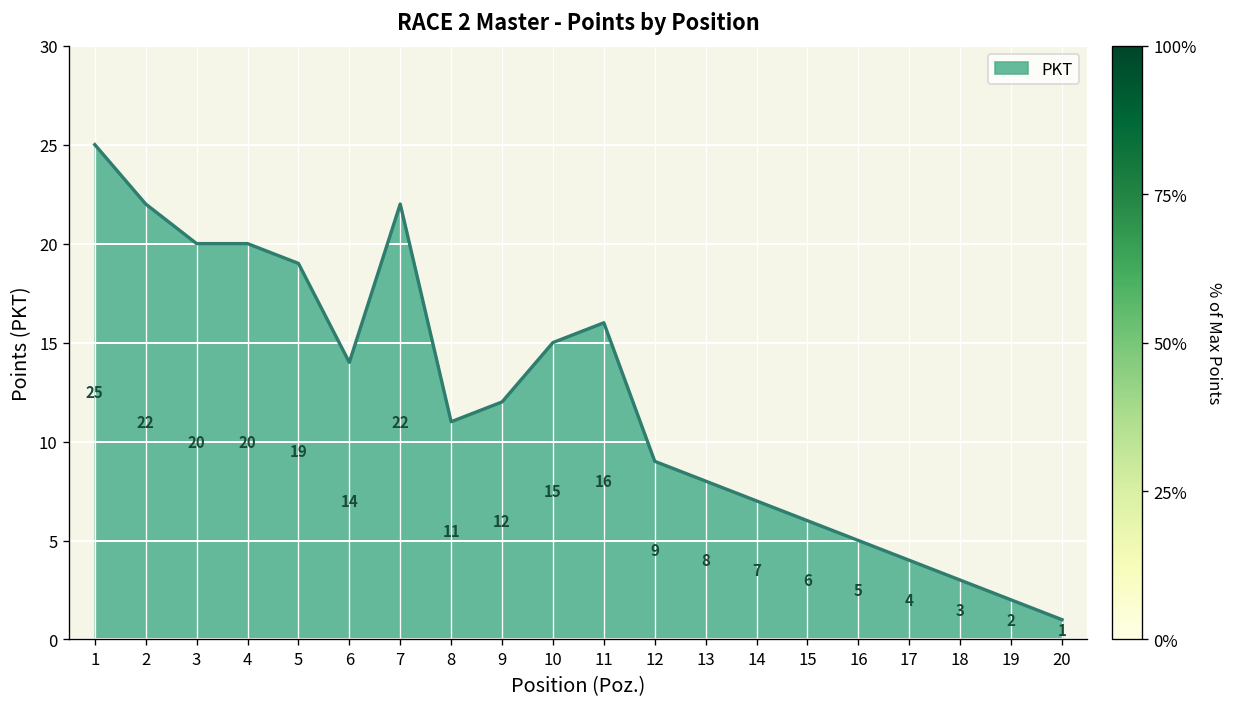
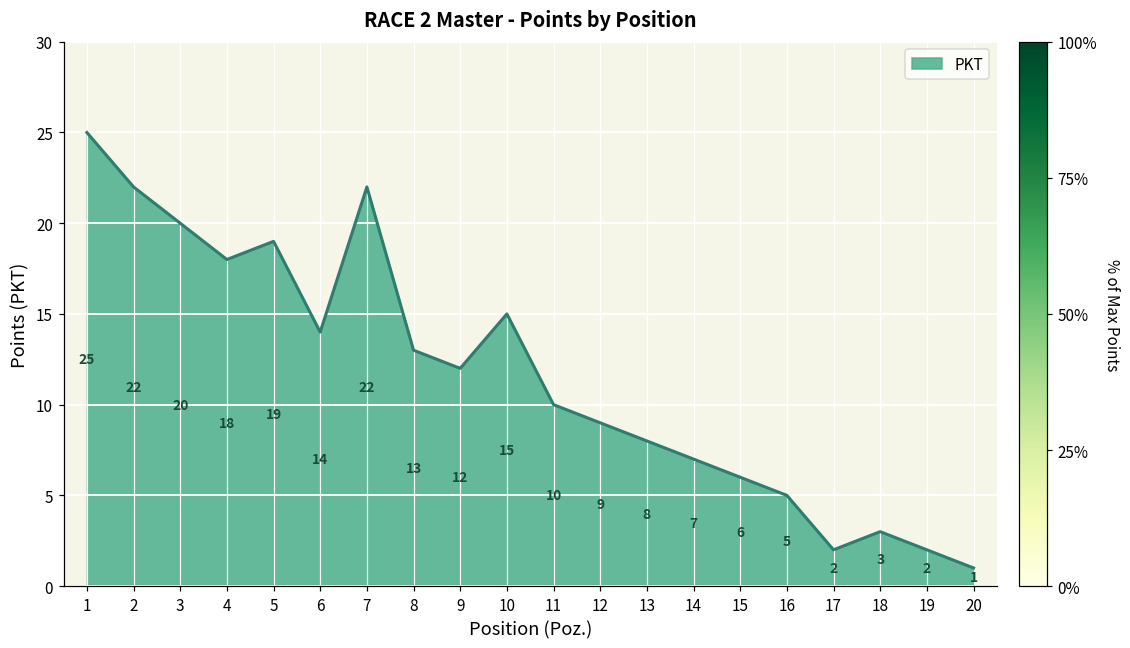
4: 20 -> 18
8: 11 -> 13
11: 16 -> 10
17: 4 -> 2
